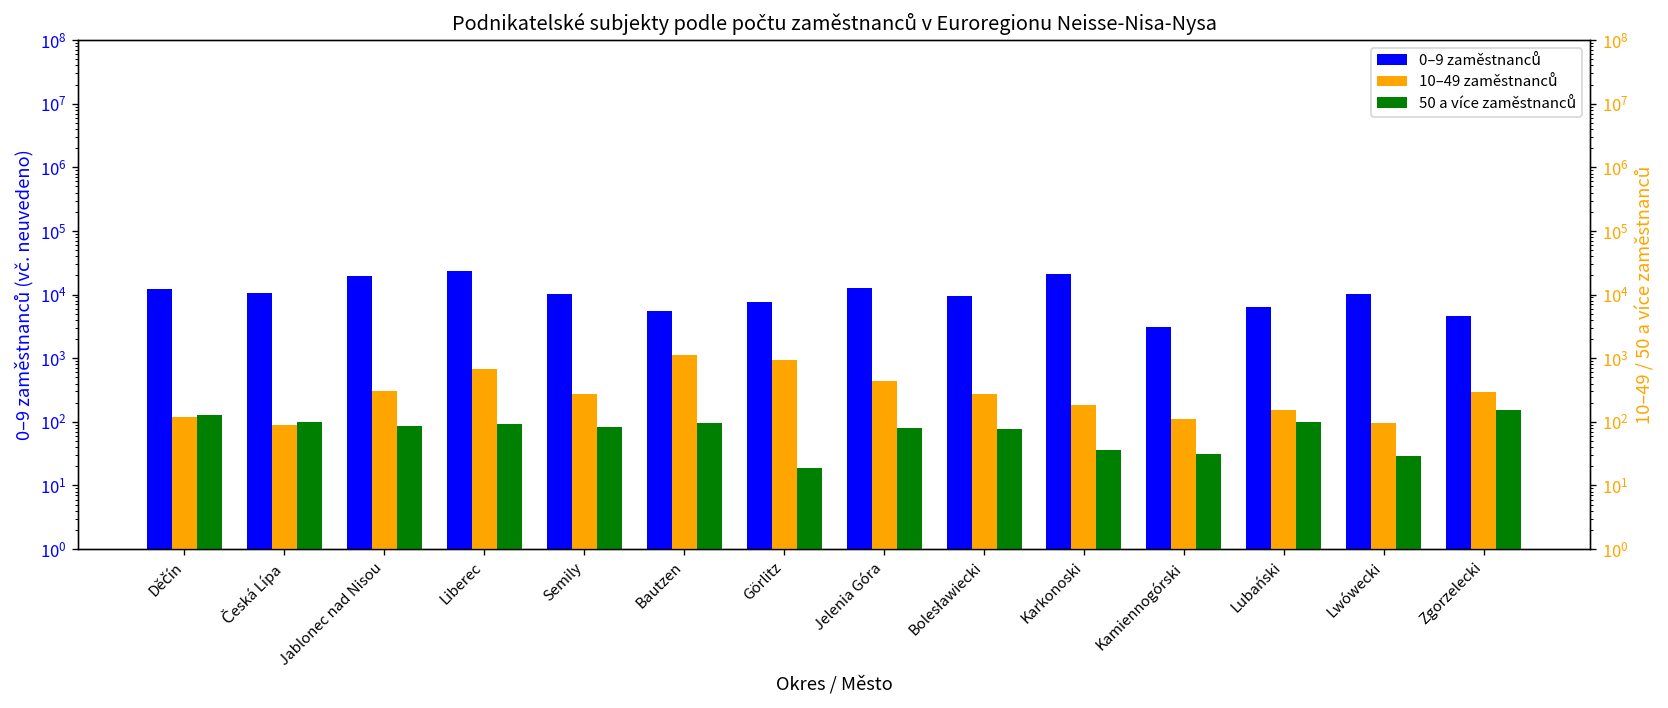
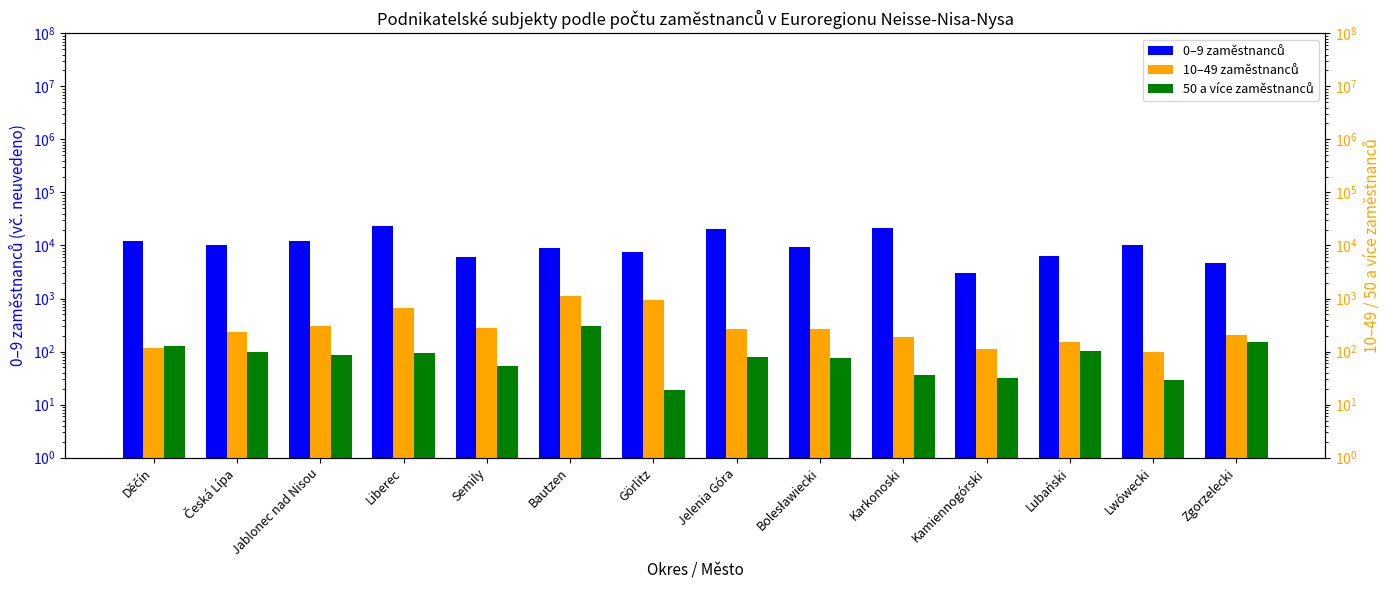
0–9 zaměstnanců, Jablonec nad Nisou: 20000 -> 12000
0–9 zaměstnanců, Semily: 10000 -> 6000
0–9 zaměstnanců, Bautzen: 6000 -> 9000
0–9 zaměstnanců, Jelenia Góra: 13000 -> 20000
10–49 zaměstnanců, Česká Lípa: 90 -> 230
50 a více zaměstnanců, Semily: 80 -> 50
50 a více zaměstnanců, Bautzen: 100 -> 300
10–49 zaměstnanců, Jelenia Góra: 400 -> 300
10–49 zaměstnanců, Zgorzelecki: 300 -> 200
